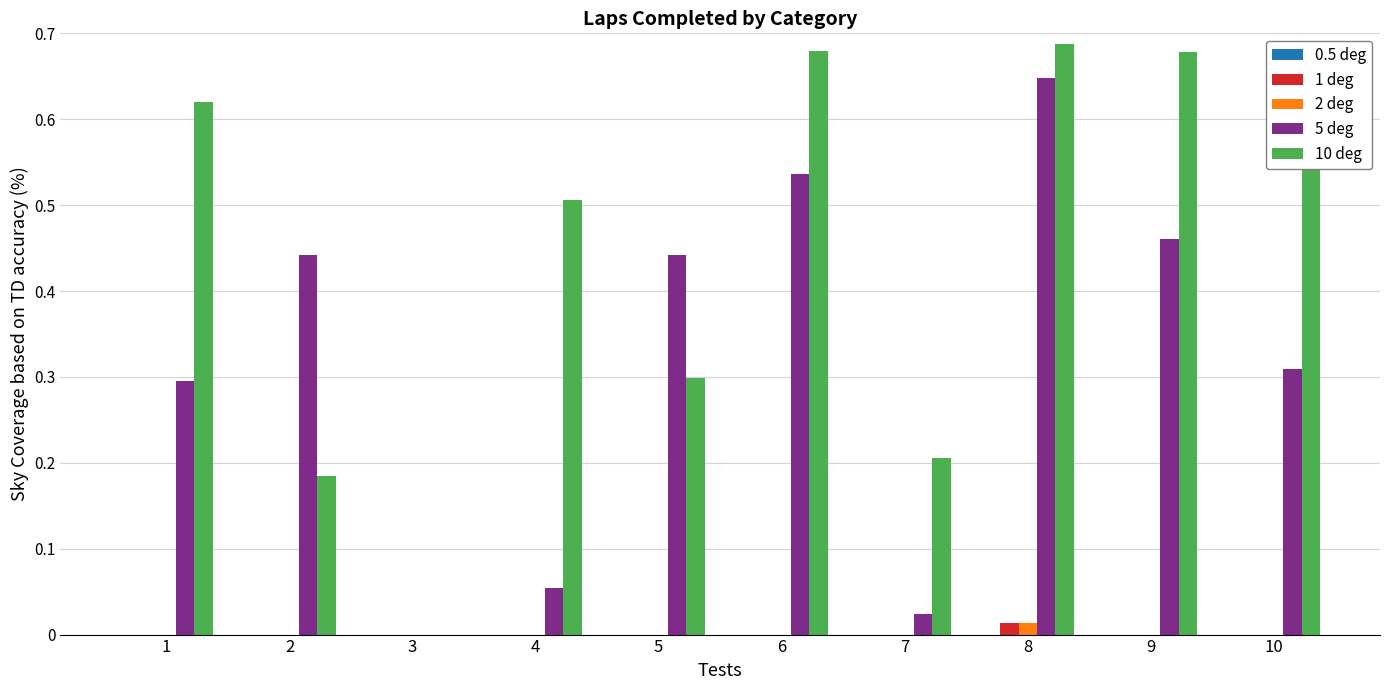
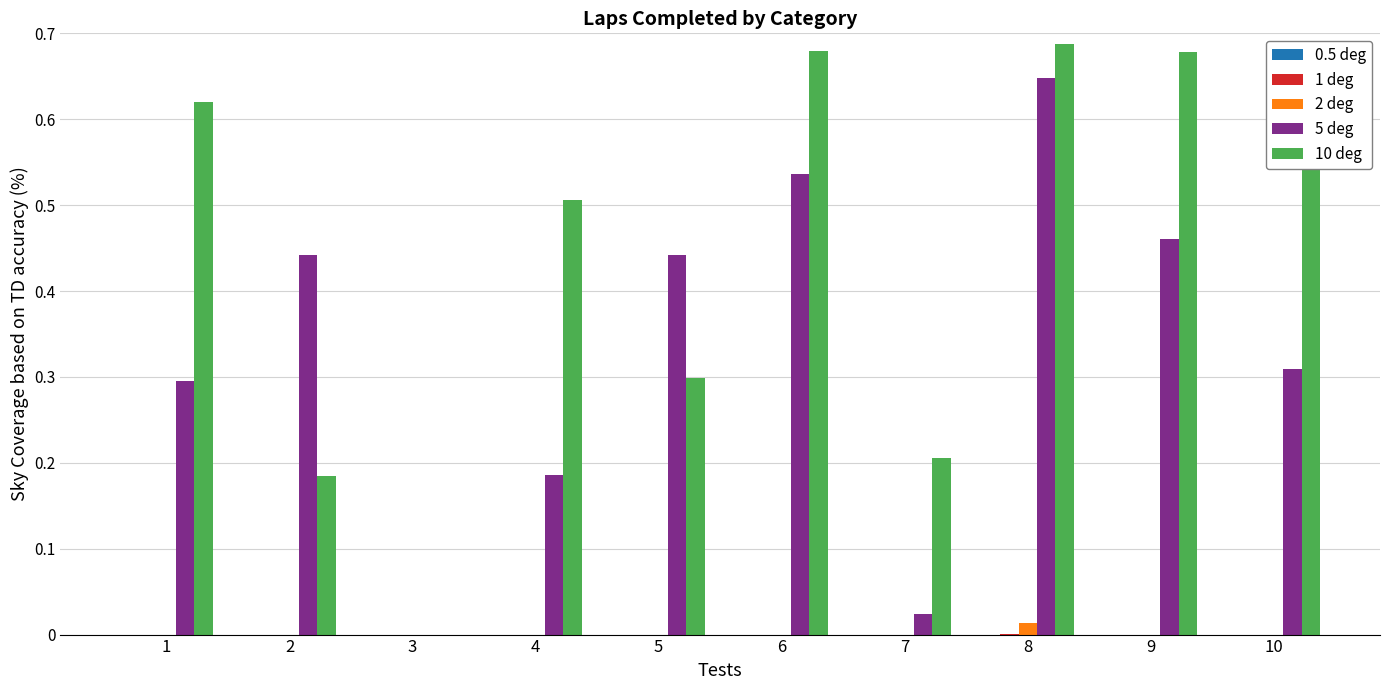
5 deg, 4: 0.05 -> 0.19
1 deg, 8: 0.01 -> 0.00
